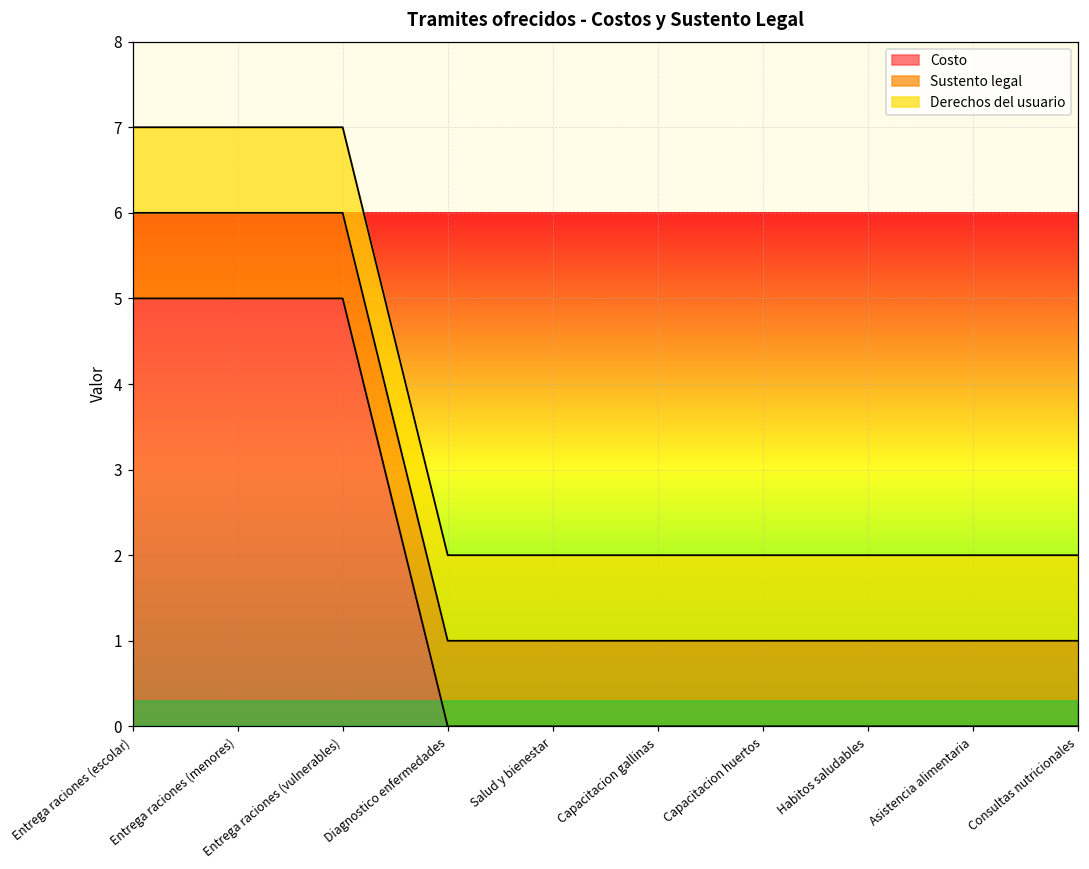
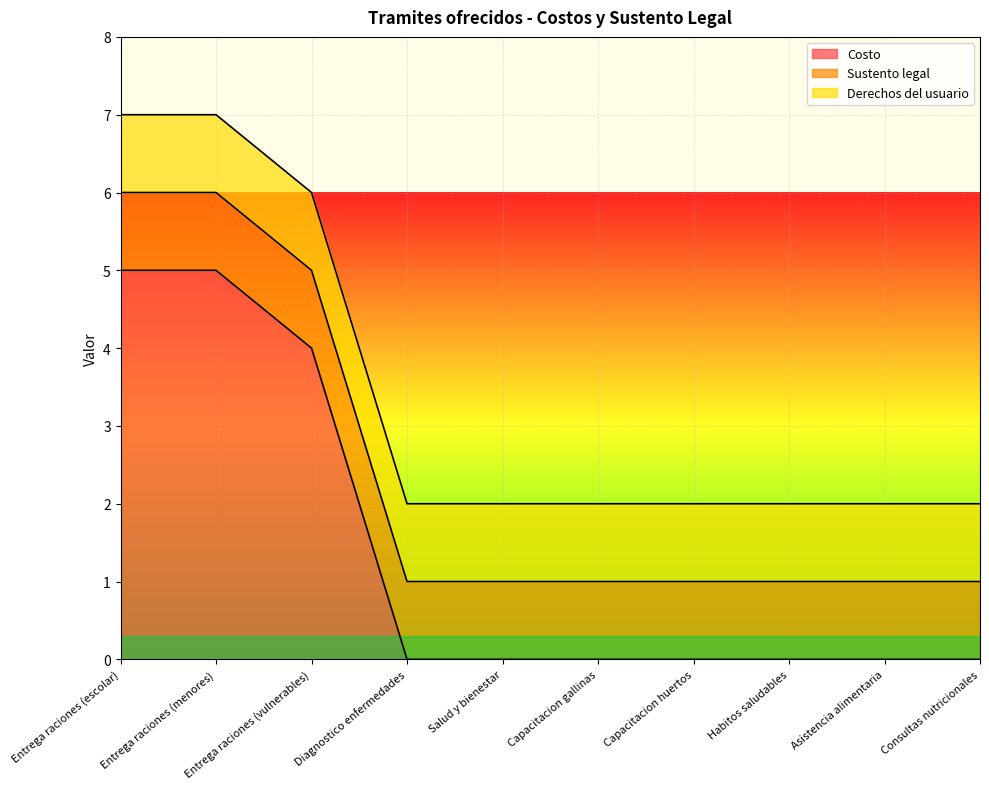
Costo, Entrega raciones (vulnerables): 5 -> 4
